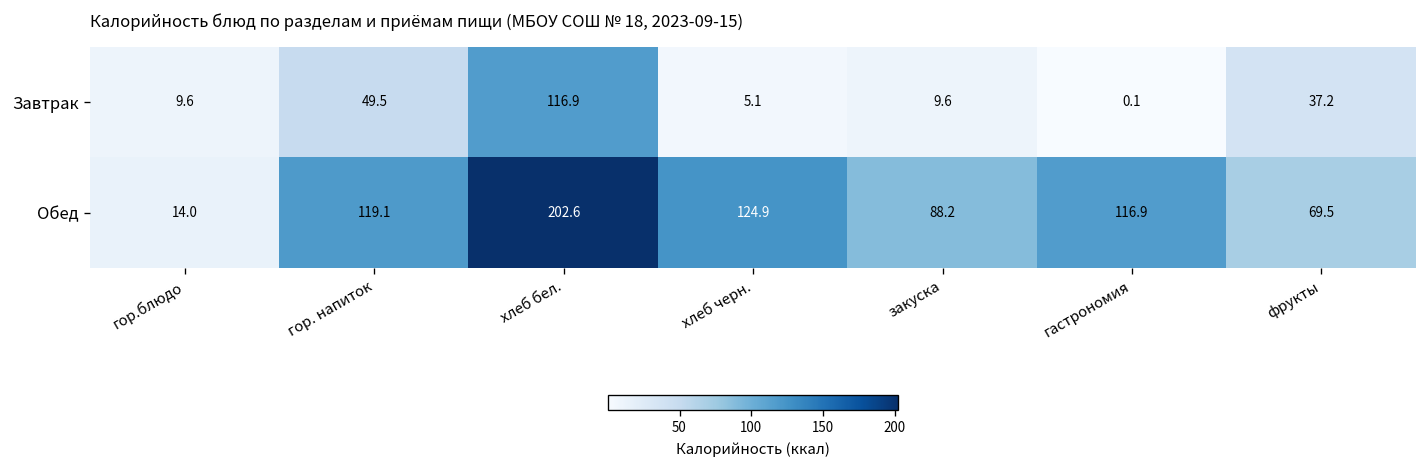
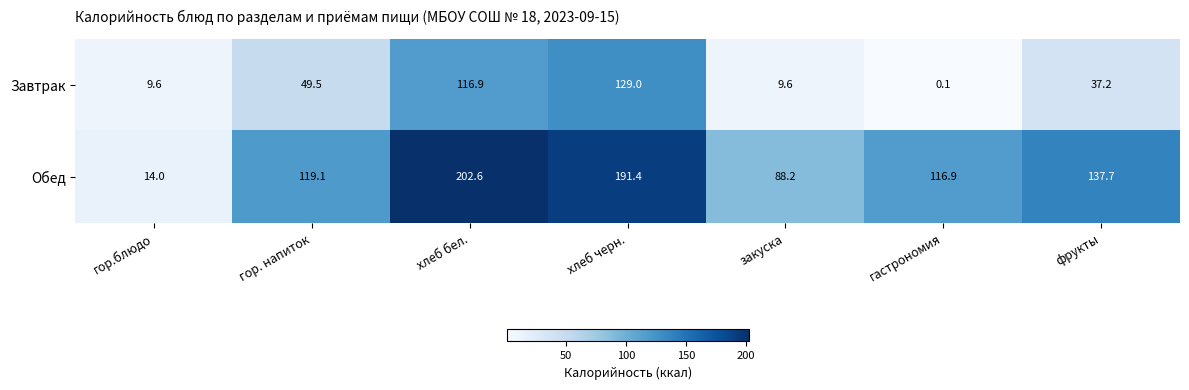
Завтрак, хлеб черн.: 5.1 -> 129.0
Обед, хлеб черн.: 124.9 -> 191.4
Обед, фрукты: 69.5 -> 137.7
